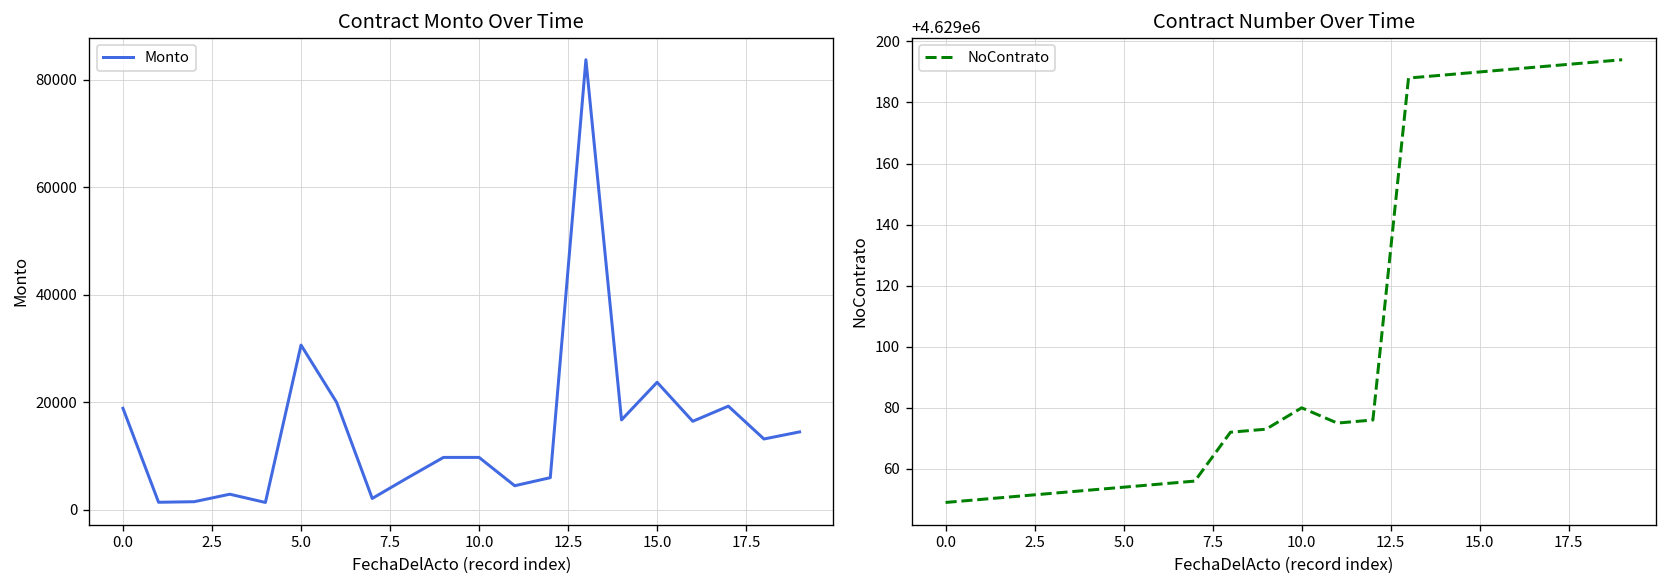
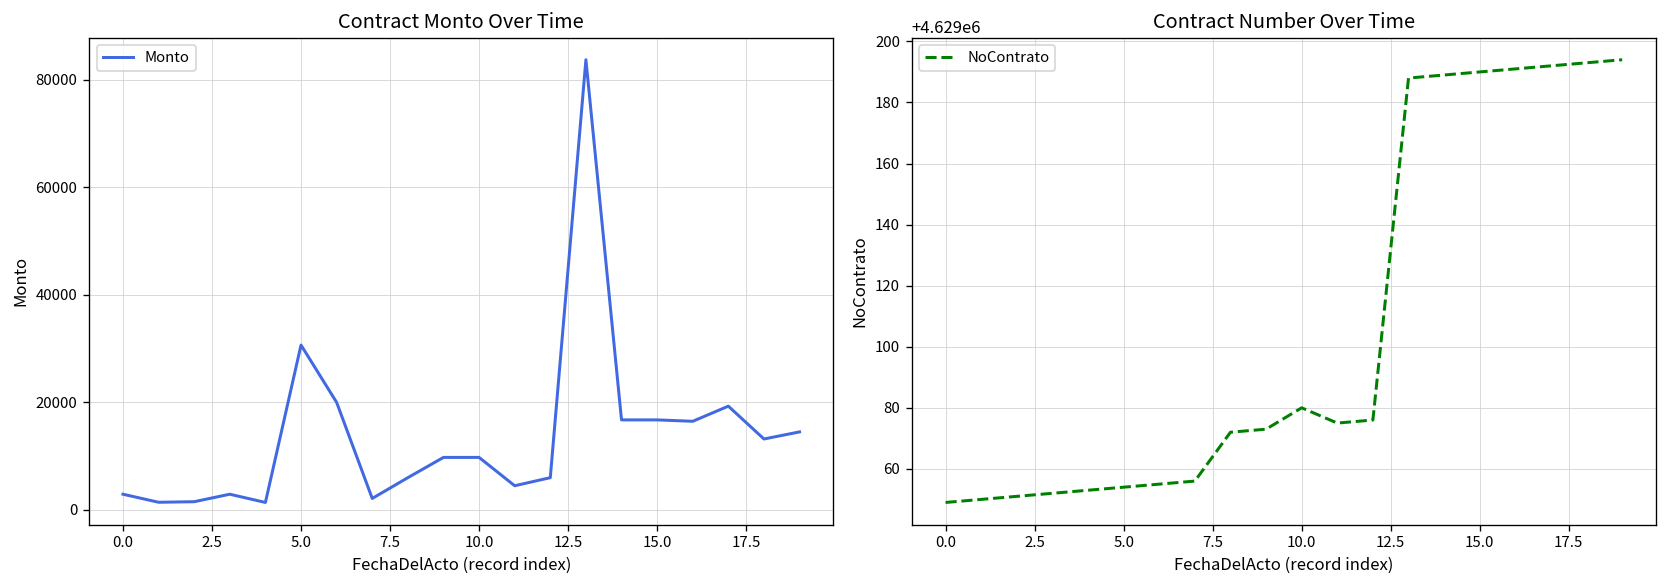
Contract Monto Over Time, 0.0: 19000 -> 3000
Contract Monto Over Time, 15.0: 24000 -> 17000
